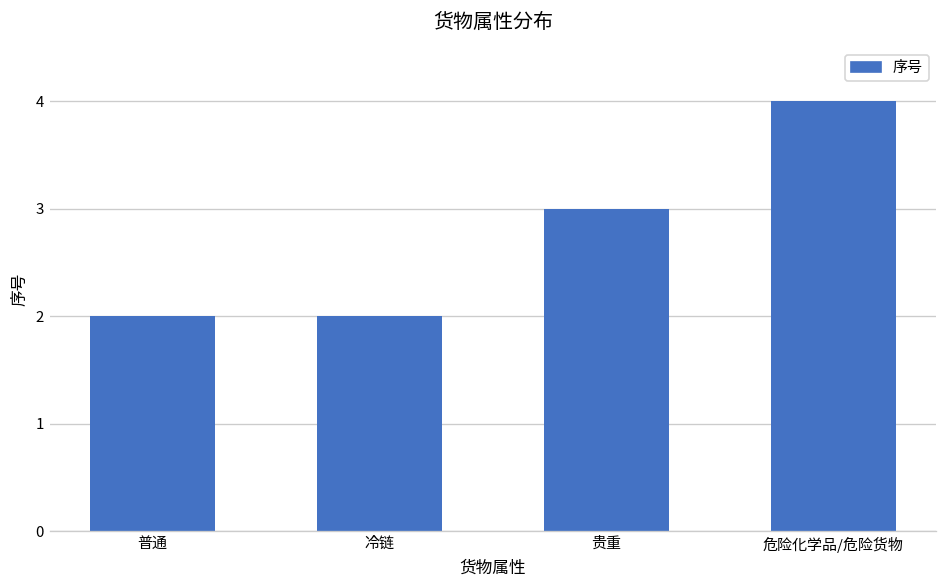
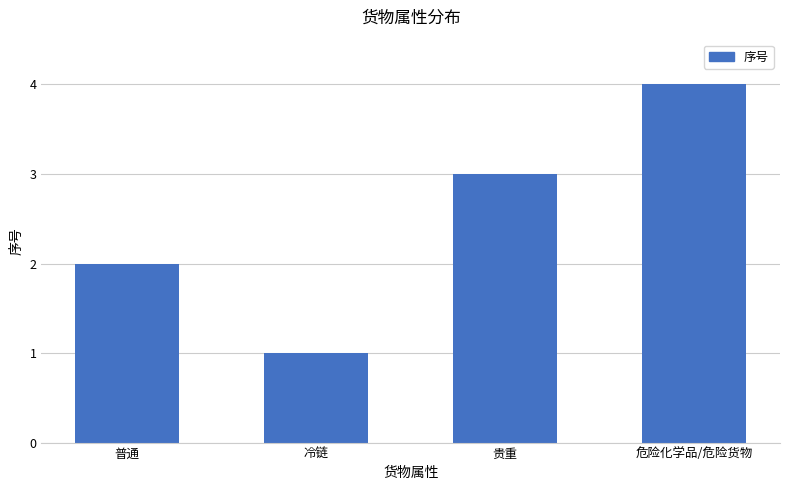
冷链: 2 -> 1
